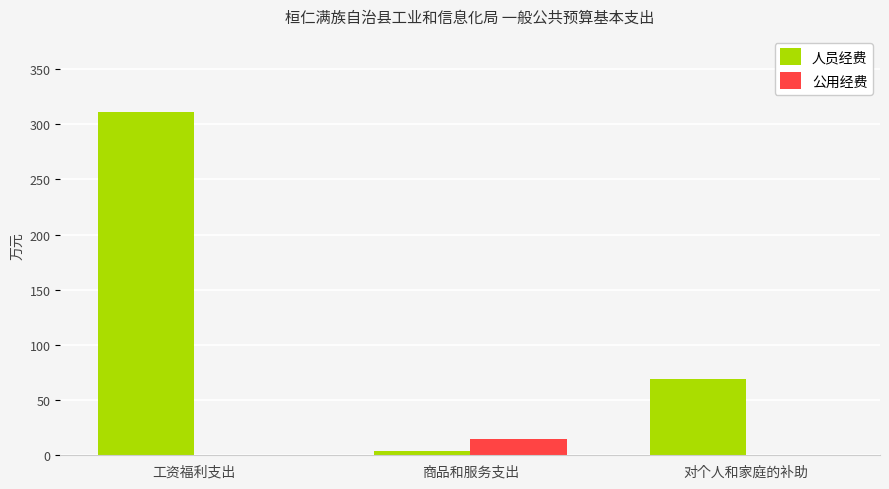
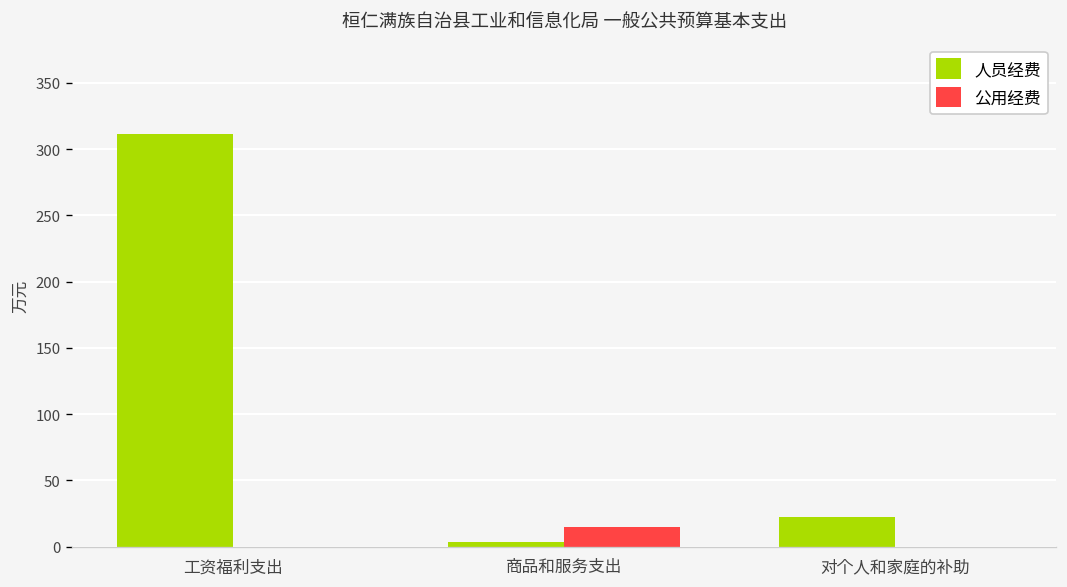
人员经费, 对个人和家庭的补助: 69 -> 22
